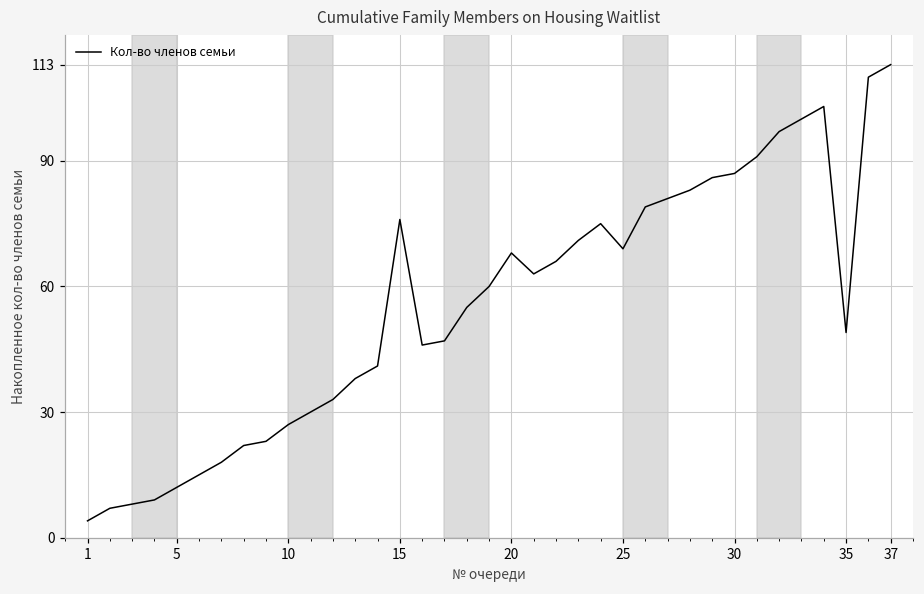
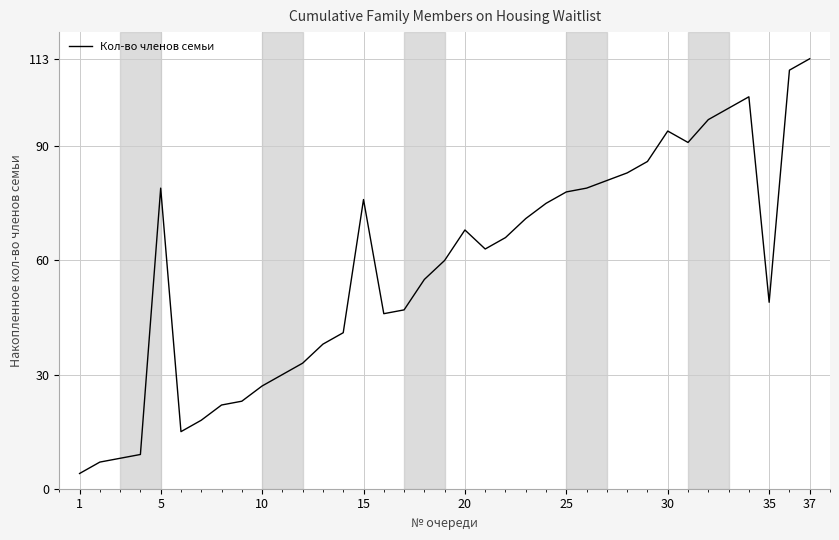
5: 12 -> 79
25: 69 -> 78
30: 87 -> 94
